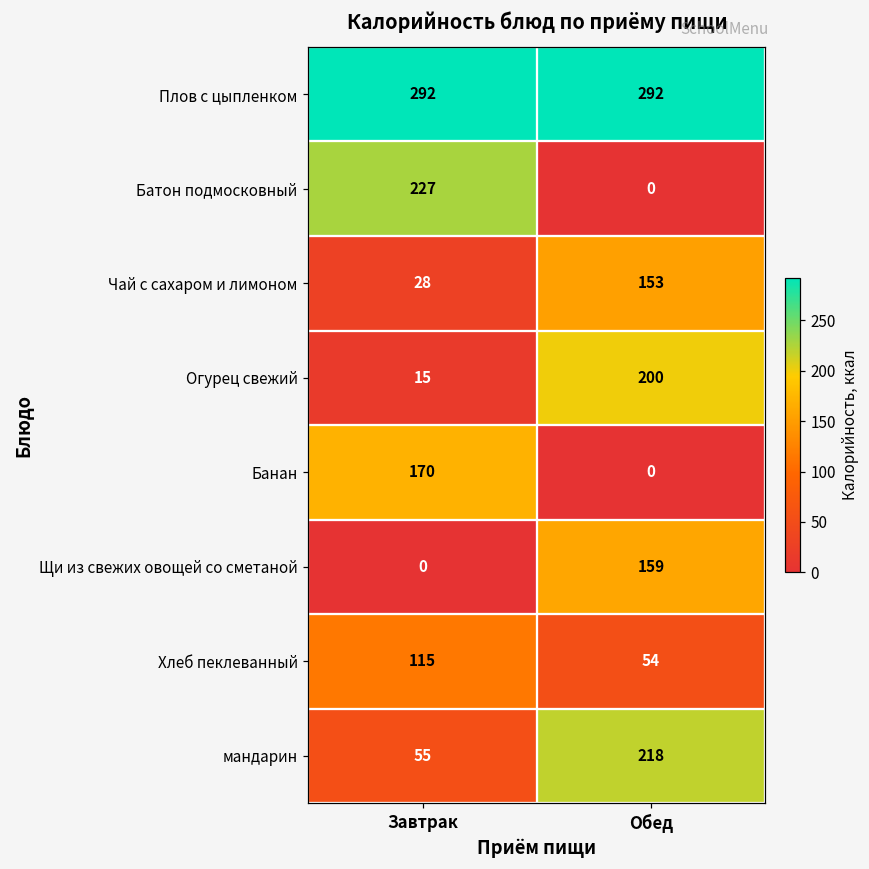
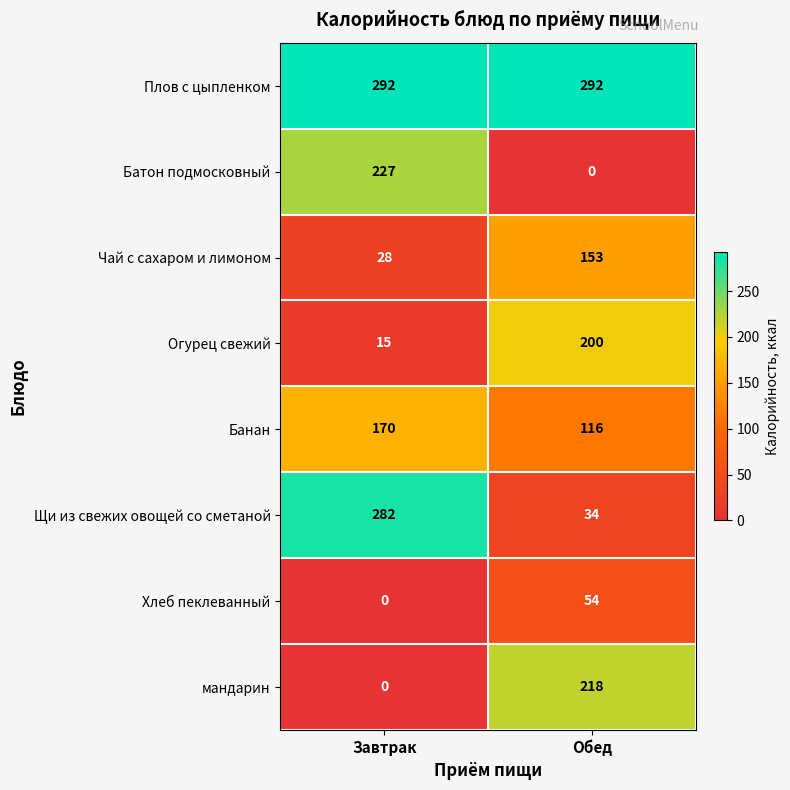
Банан, Обед: 0 -> 116
Щи из свежих овощей со сметаной, Завтрак: 0 -> 282
Щи из свежих овощей со сметаной, Обед: 159 -> 34
Хлеб пеклеванный, Завтрак: 115 -> 0
мандарин, Завтрак: 55 -> 0
